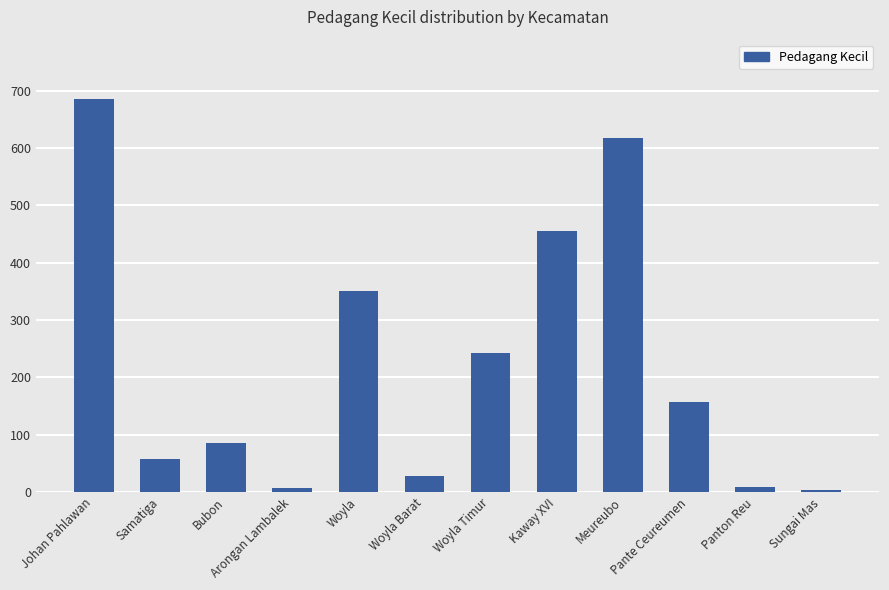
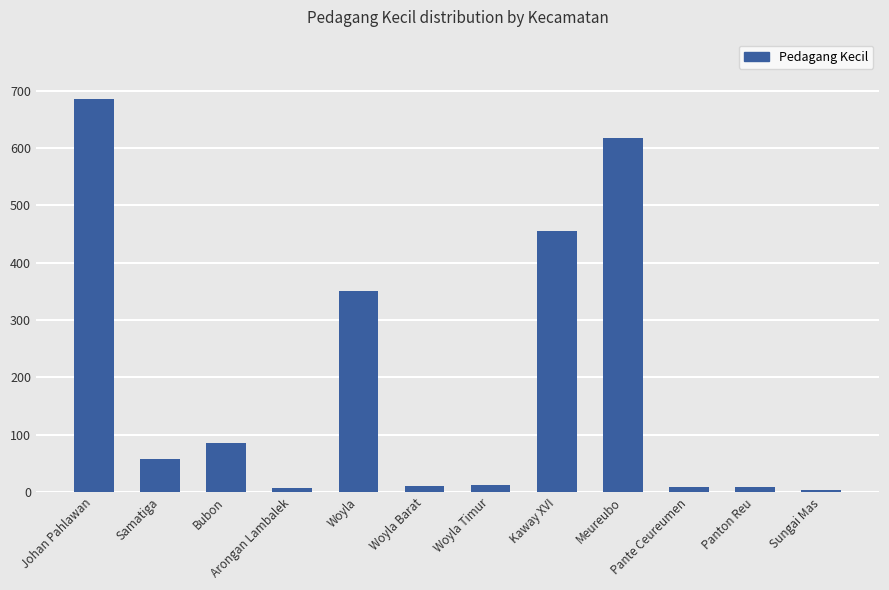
Woyla Barat: 30 -> 10
Woyla Timur: 240 -> 10
Pante Ceureumen: 160 -> 10
